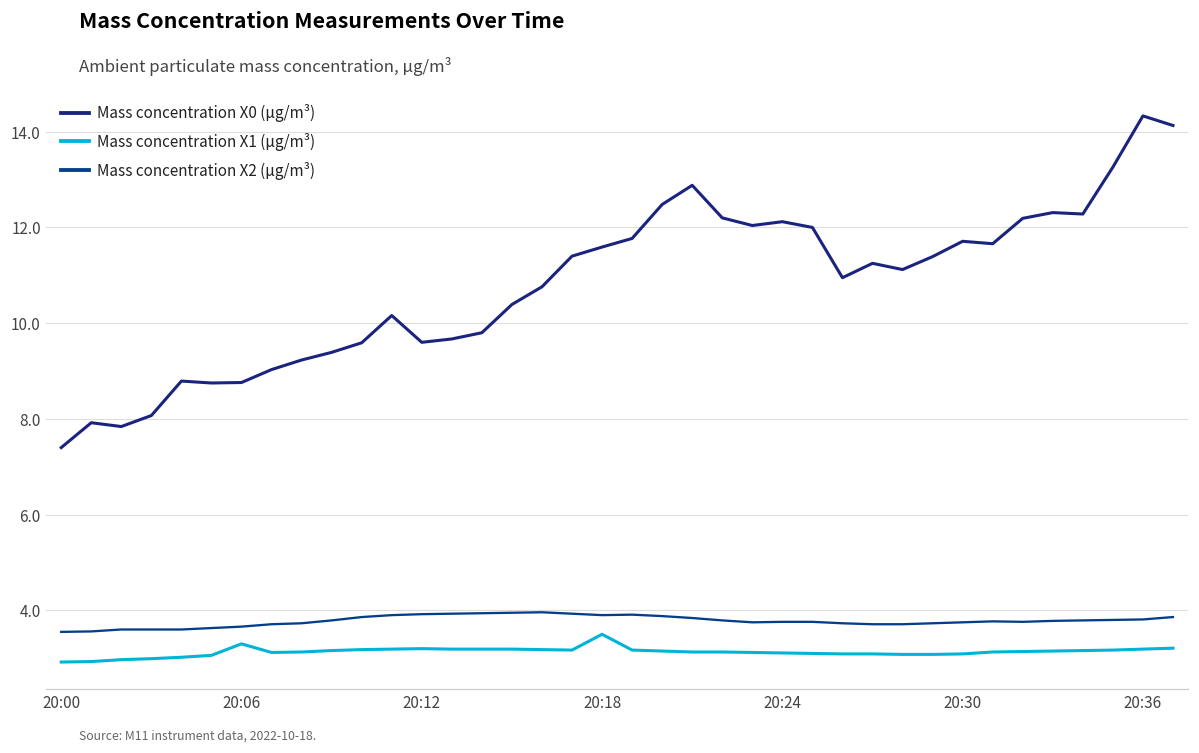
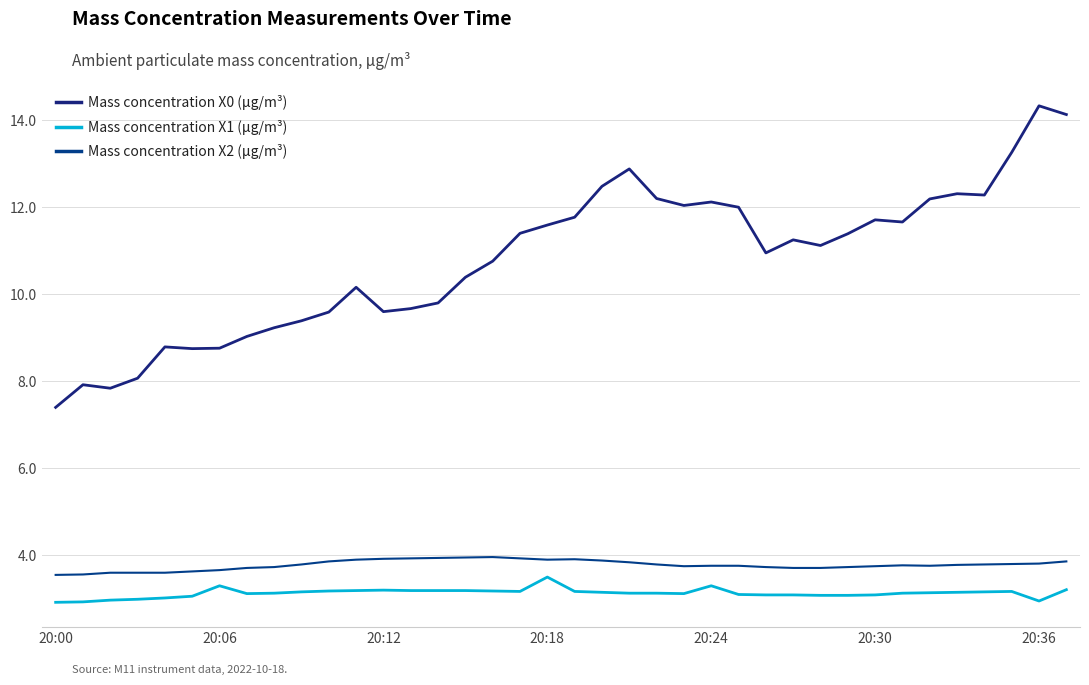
Mass concentration X1 (μg/m³), 20:24: 3.1 -> 3.3
Mass concentration X1 (μg/m³), 20:36: 3.2 -> 3.0
